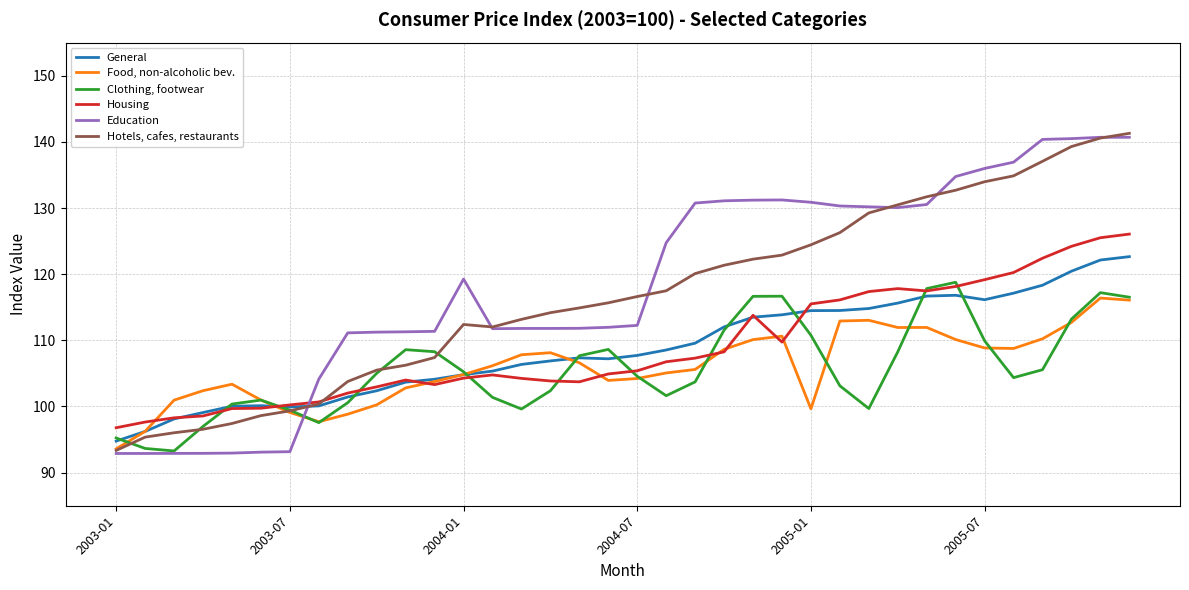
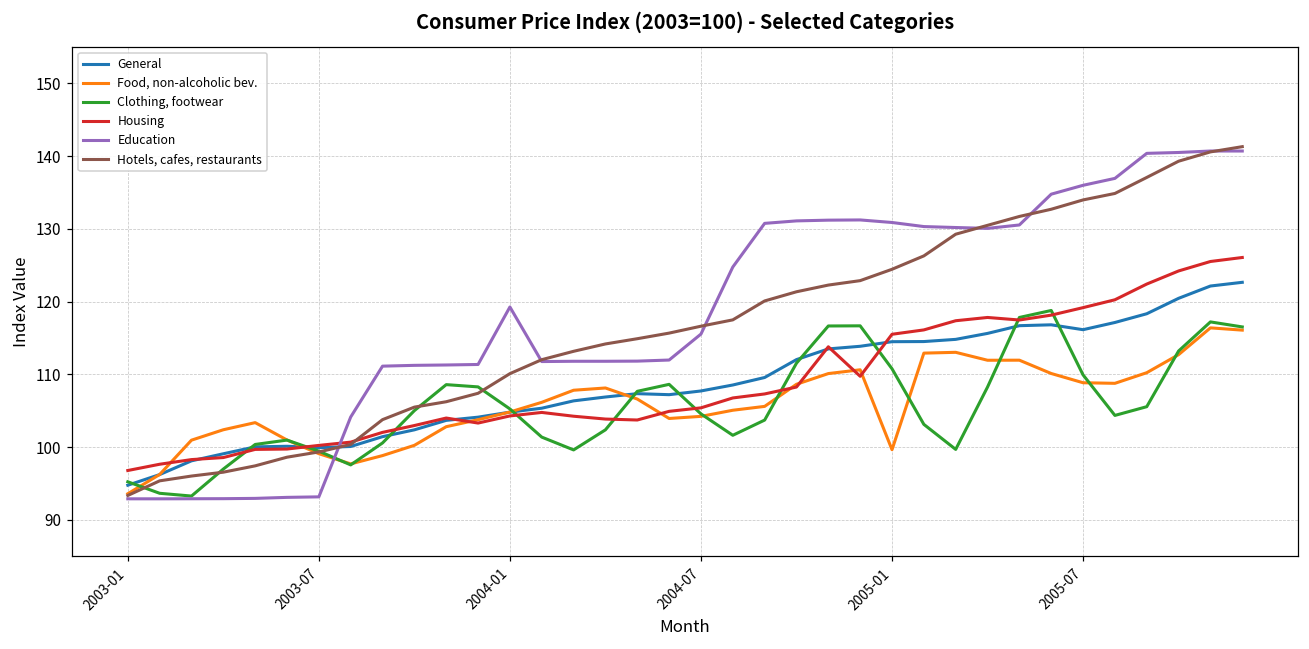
Hotels, cafes, restaurants, 2004-01: 112 -> 110
Education, 2004-07: 112 -> 116
